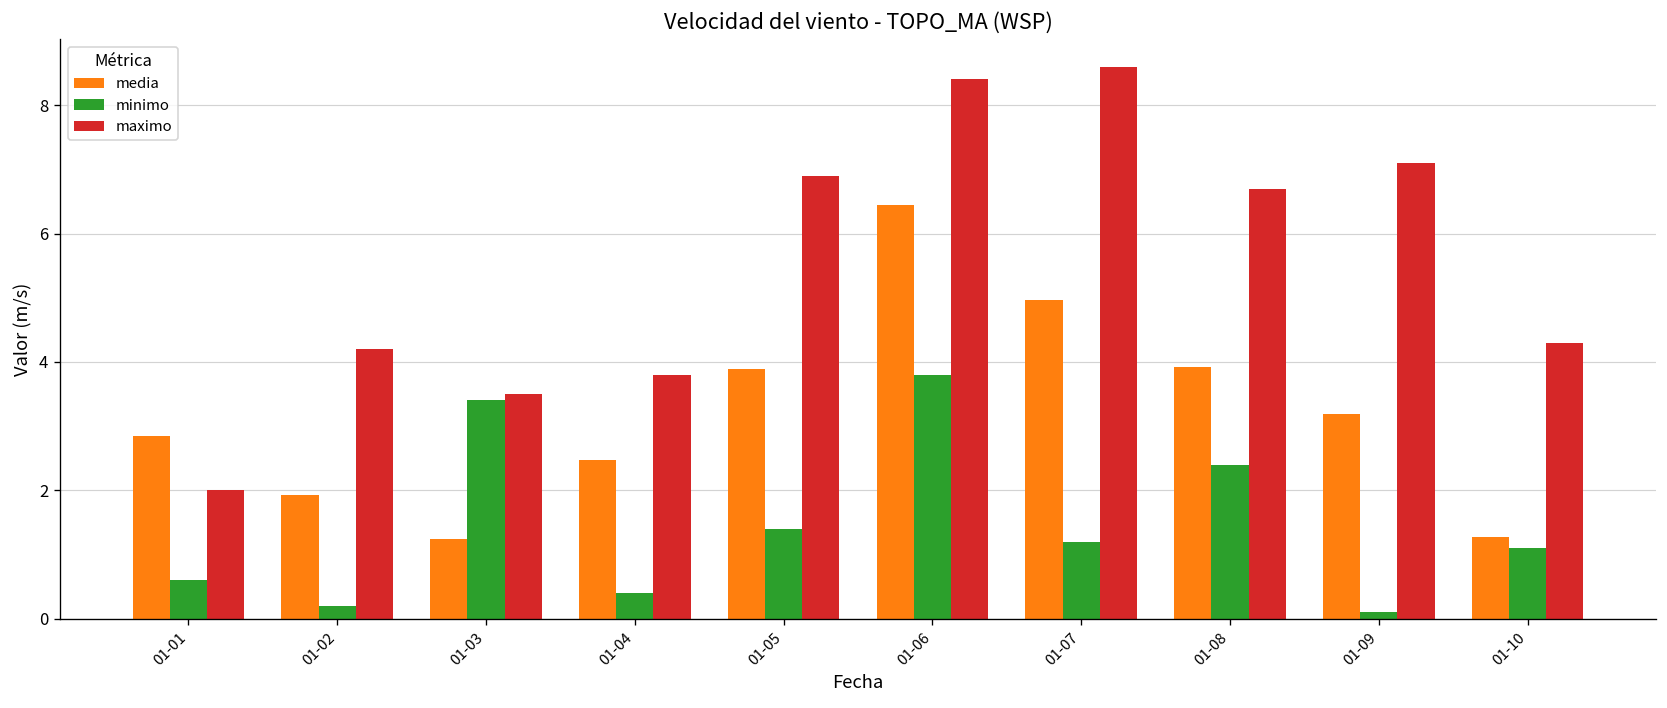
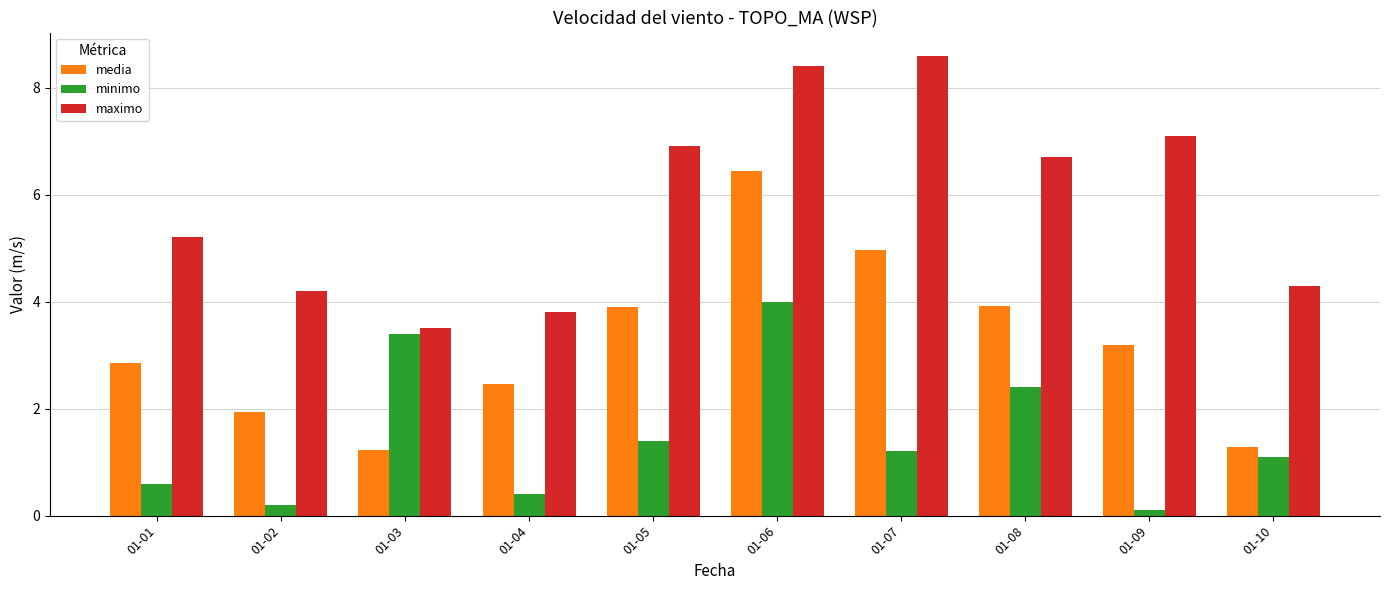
maximo, 01-01: 2.0 -> 5.2
minimo, 01-06: 3.8 -> 4.0
